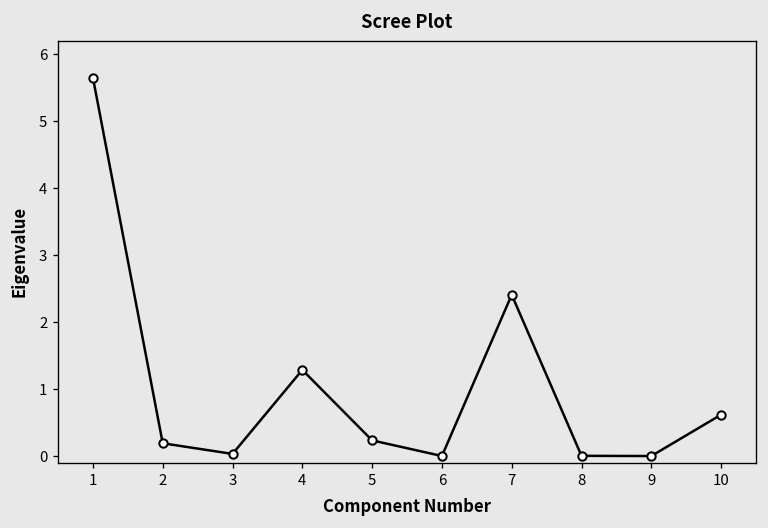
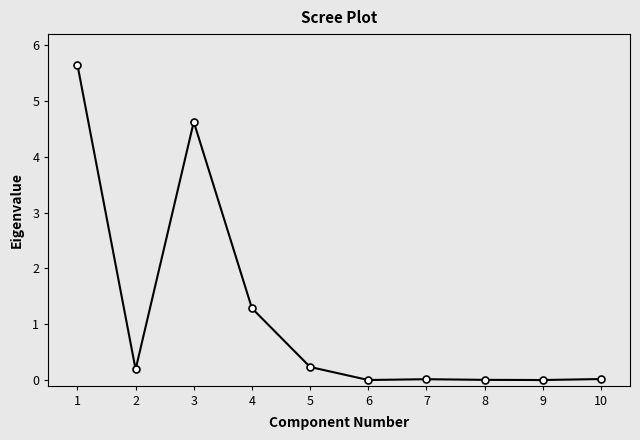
3: 0.0 -> 4.6
7: 2.4 -> 0.0
10: 0.6 -> 0.0
